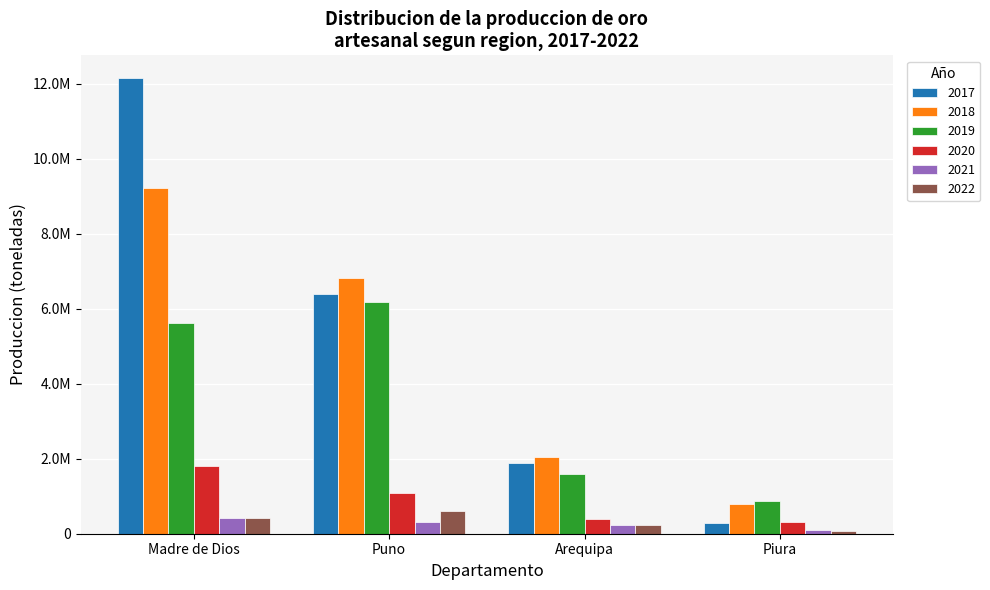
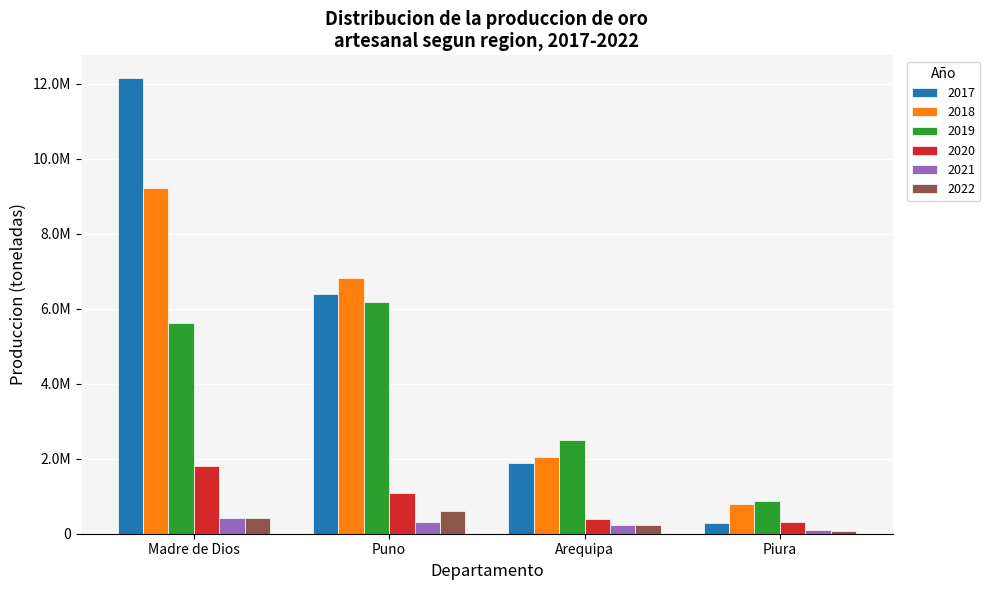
2019, Arequipa: 1600000 -> 2500000
